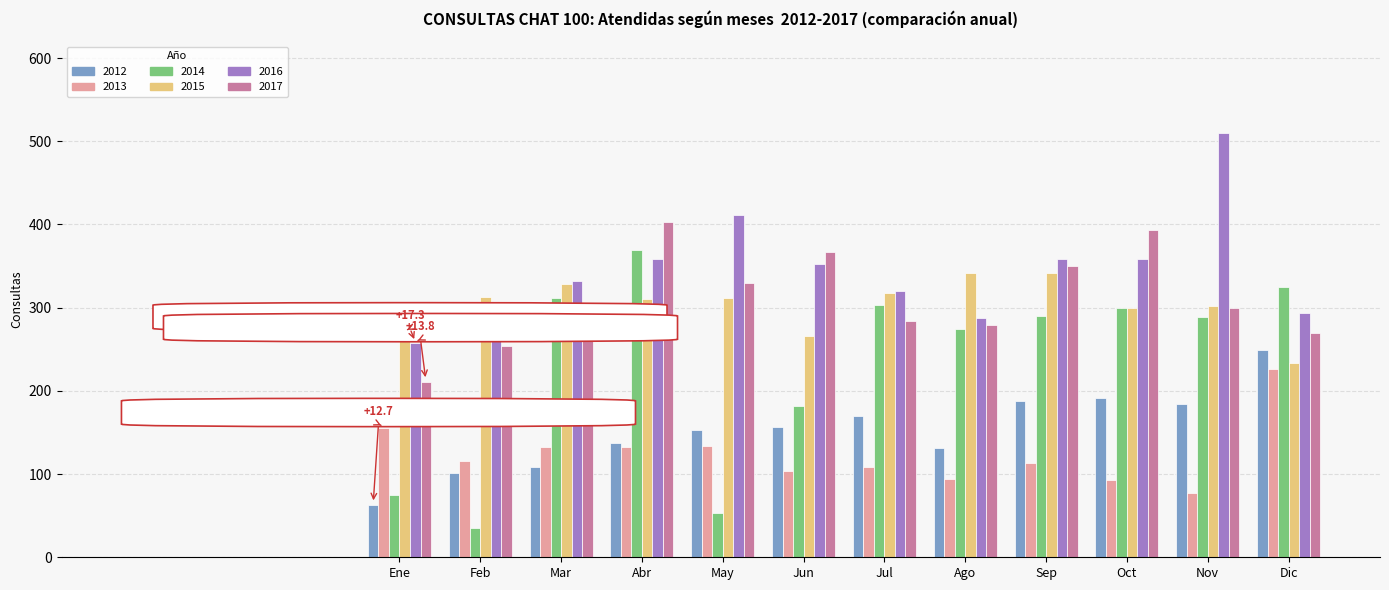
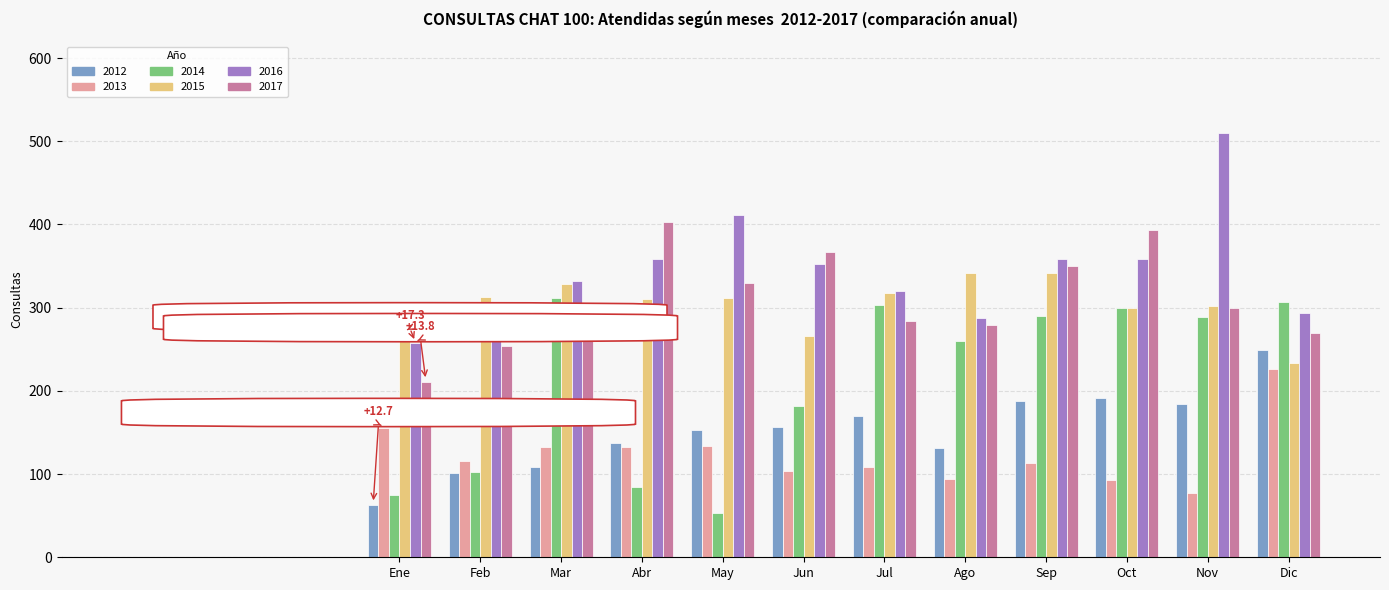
2014, Feb: 40 -> 100
2014, Abr: 370 -> 80
2014, Ago: 270 -> 260
2014, Dic: 330 -> 310
